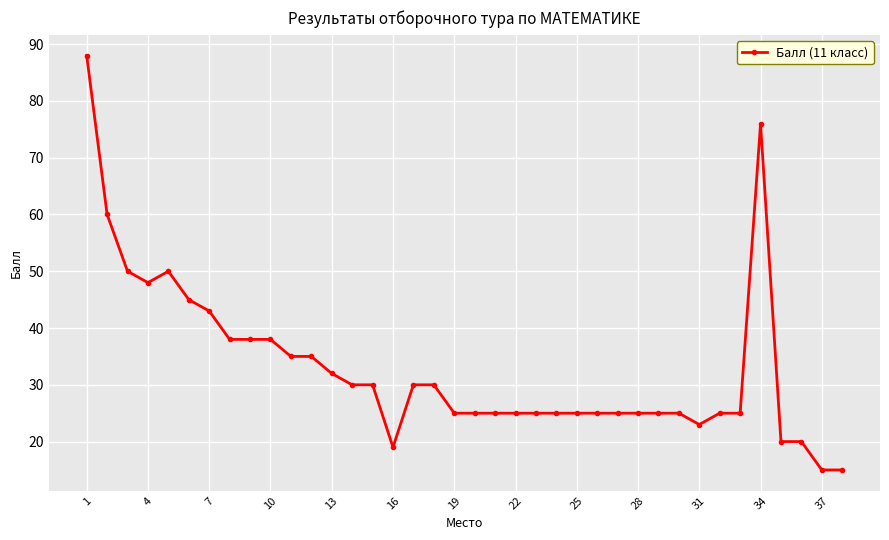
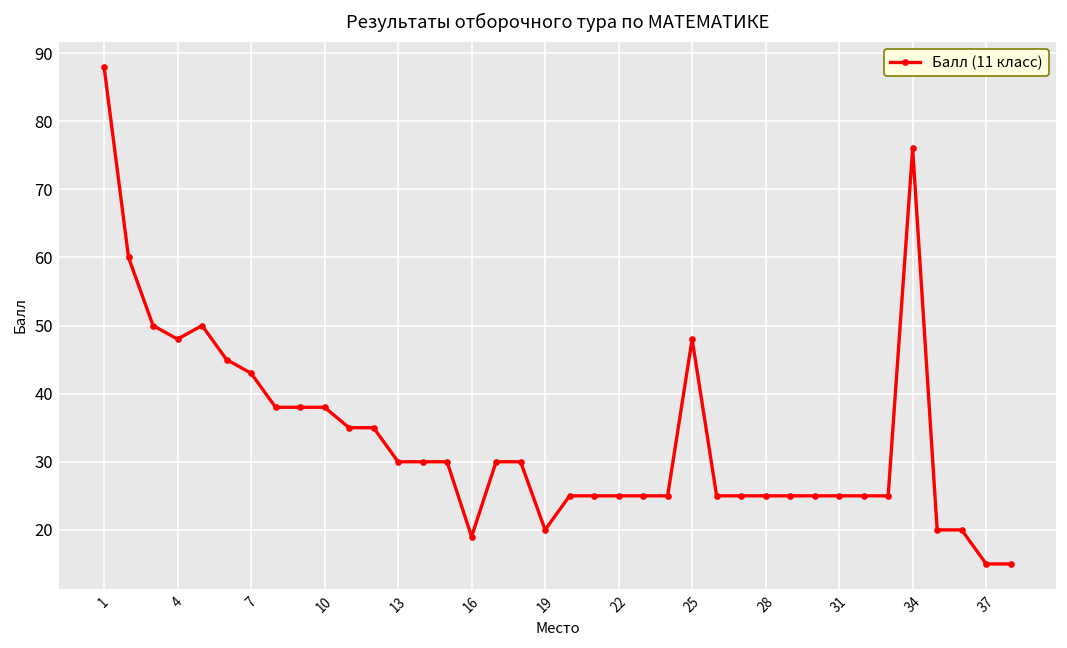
13: 32 -> 30
19: 25 -> 20
25: 25 -> 48
31: 23 -> 25
